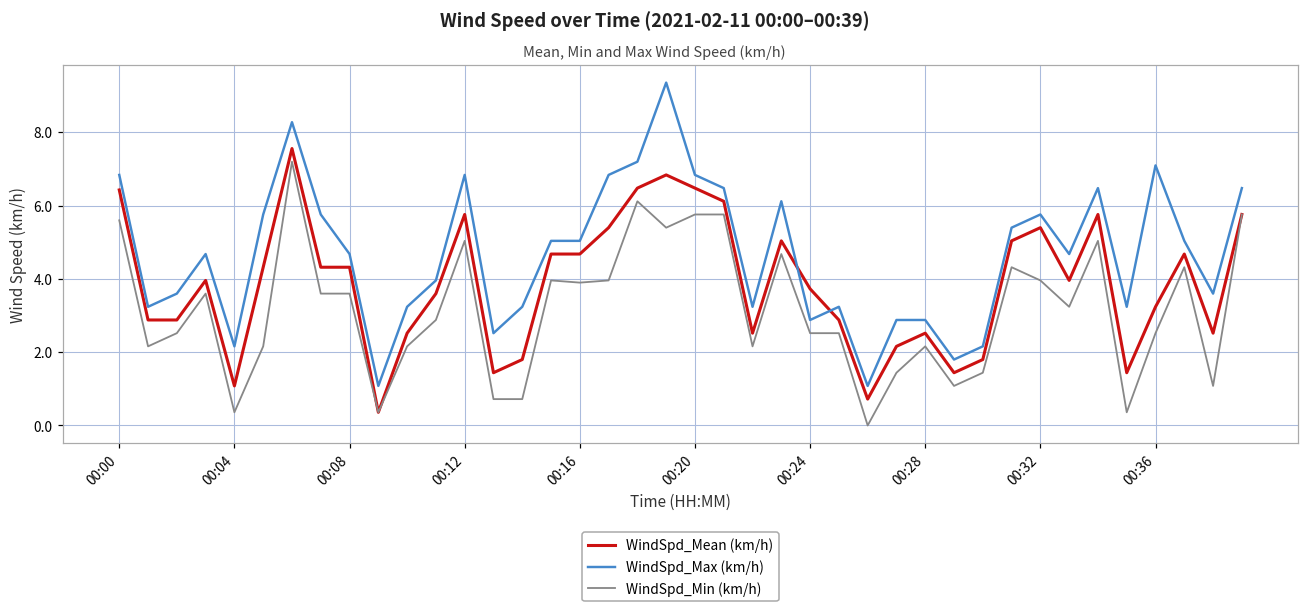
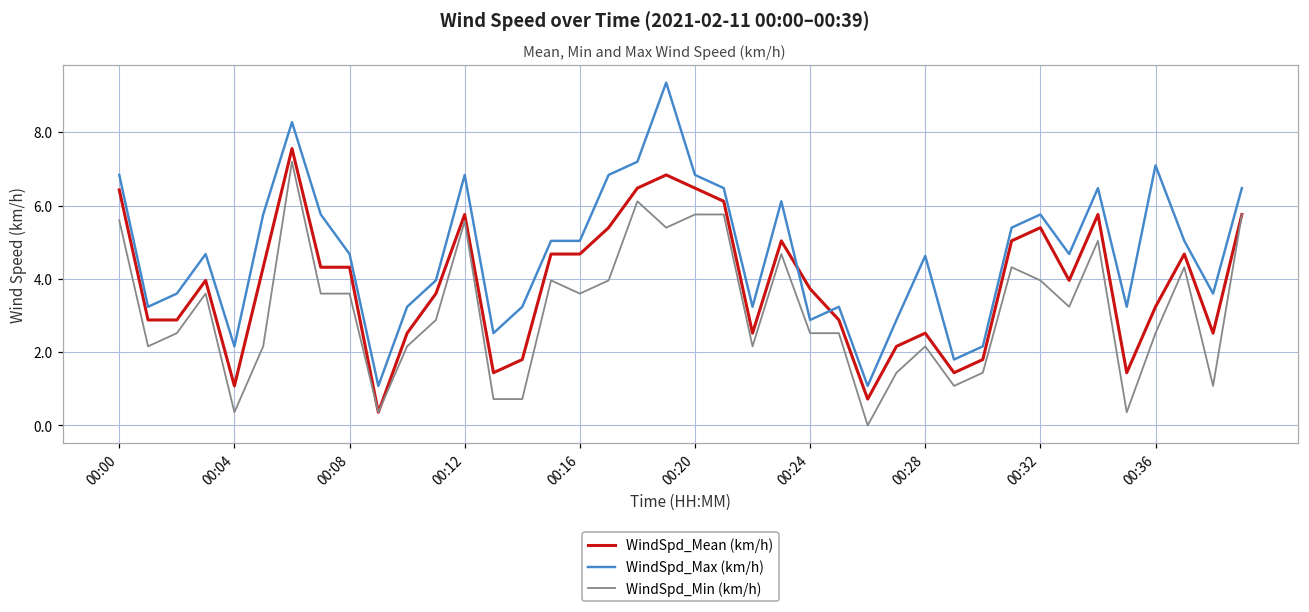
WindSpd_Min (km/h), 00:12: 5.0 -> 5.6
WindSpd_Min (km/h), 00:16: 3.9 -> 3.6
WindSpd_Max (km/h), 00:28: 2.9 -> 4.6
